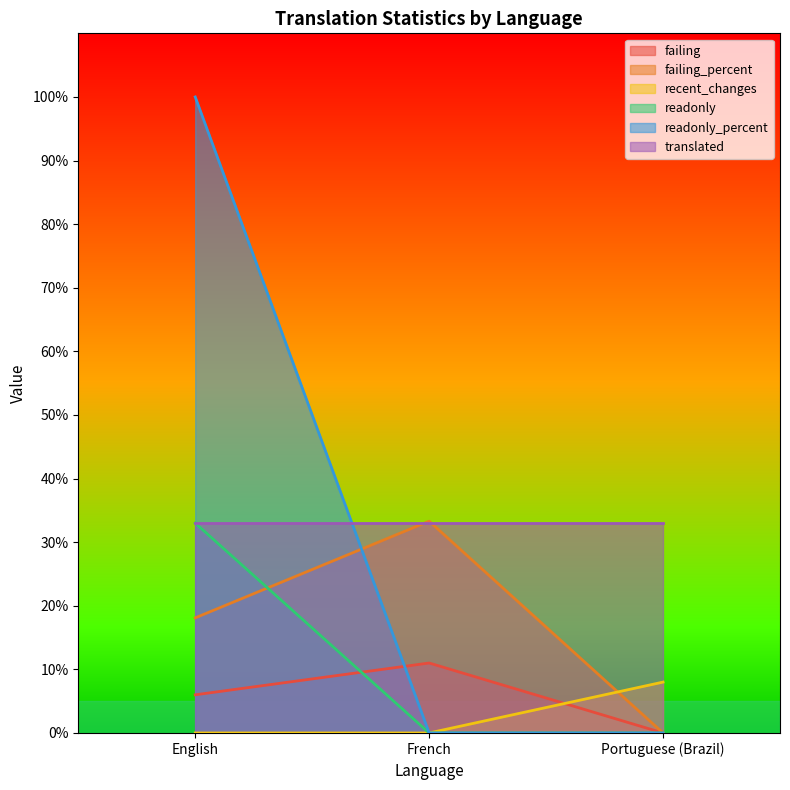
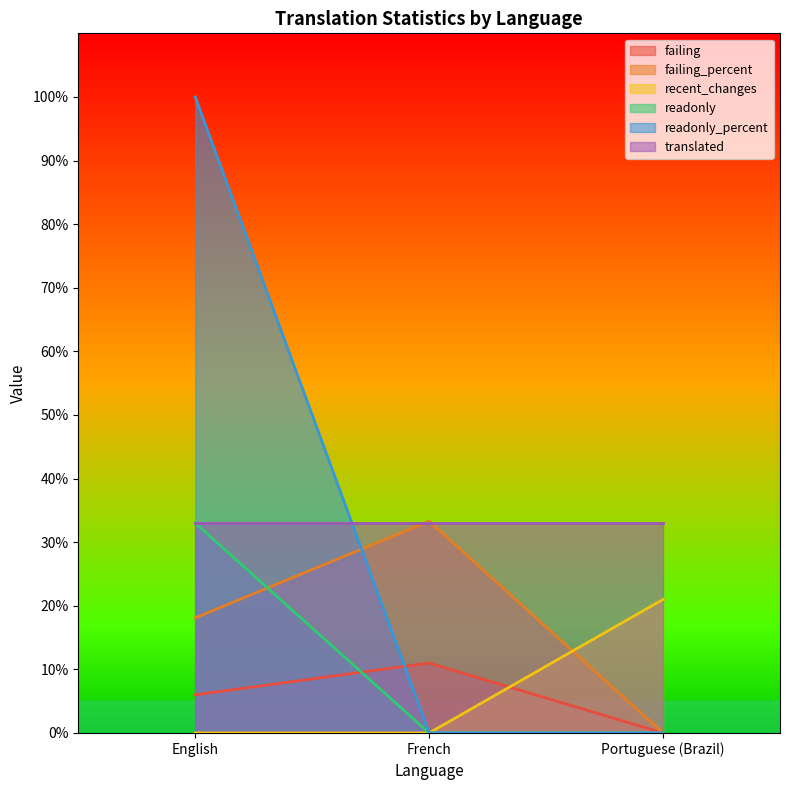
recent_changes, Portuguese (Brazil): 8% -> 21%
